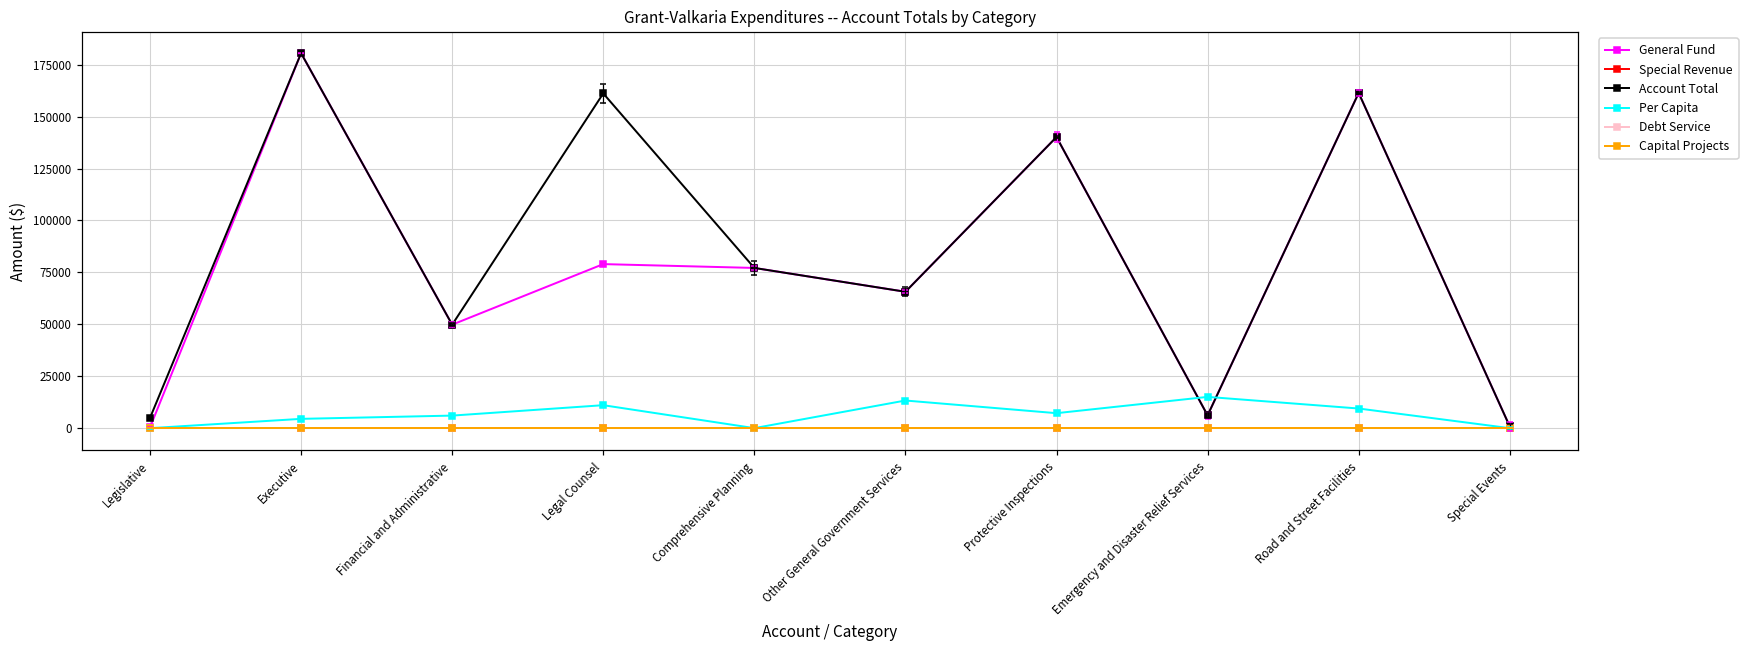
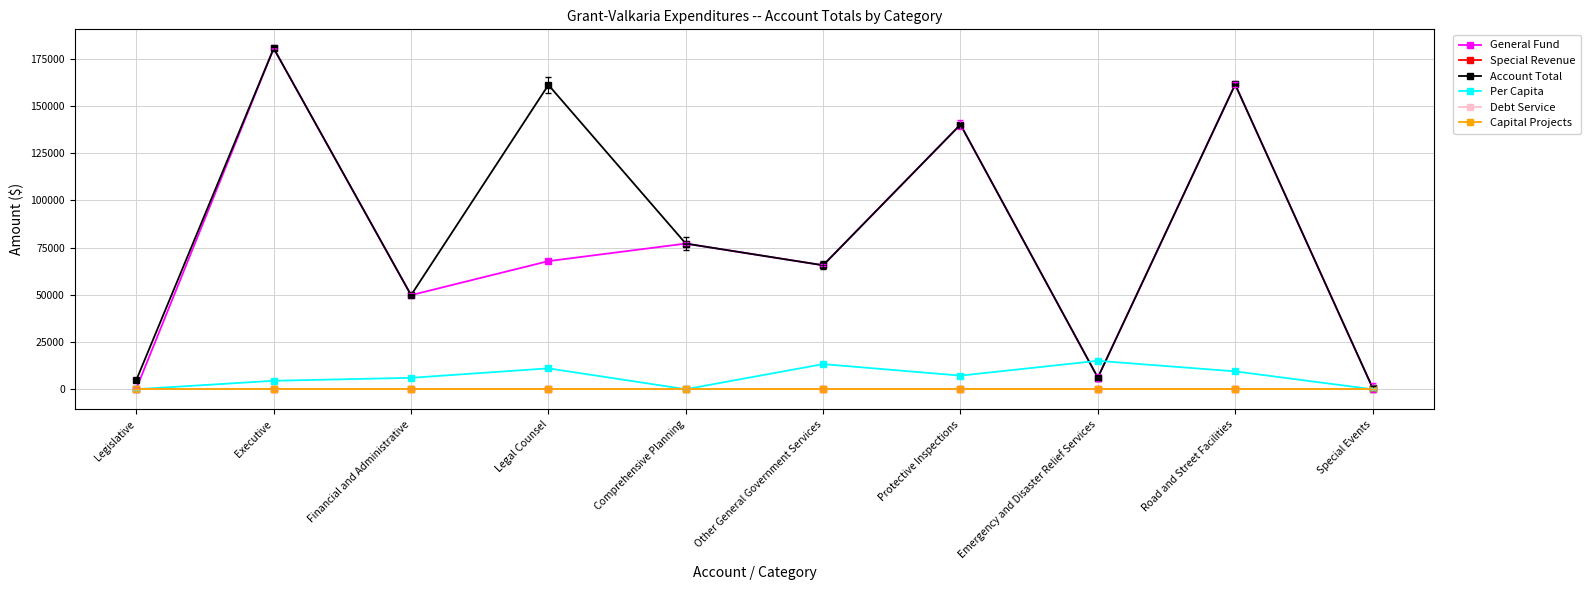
General Fund, Legal Counsel: 79000 -> 68000
